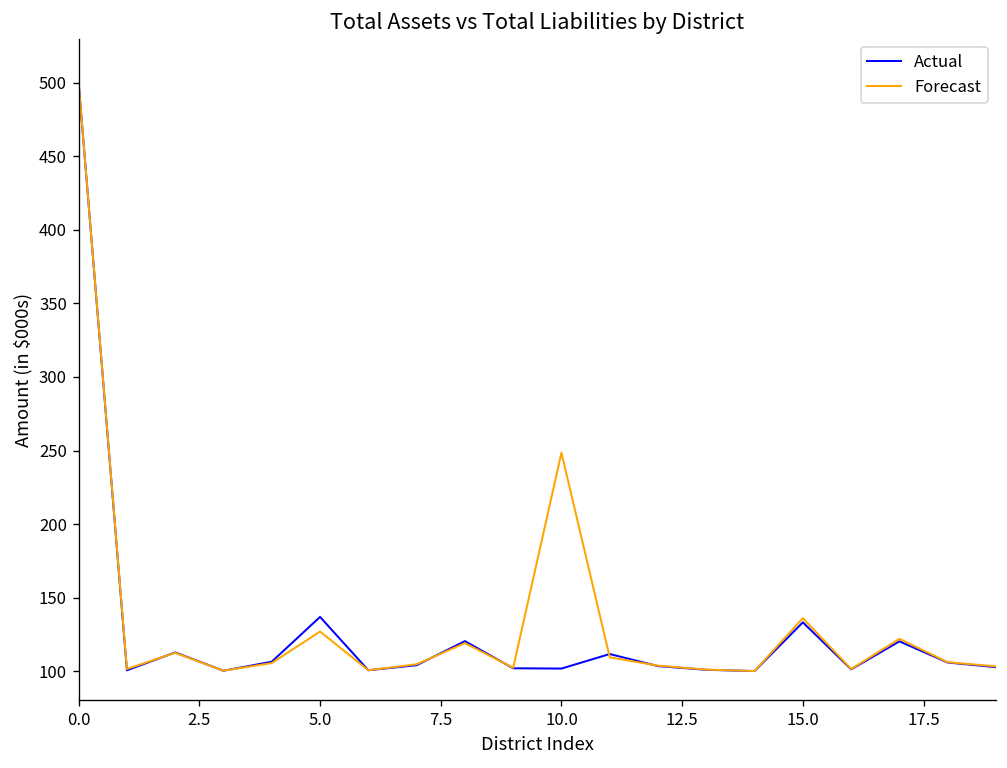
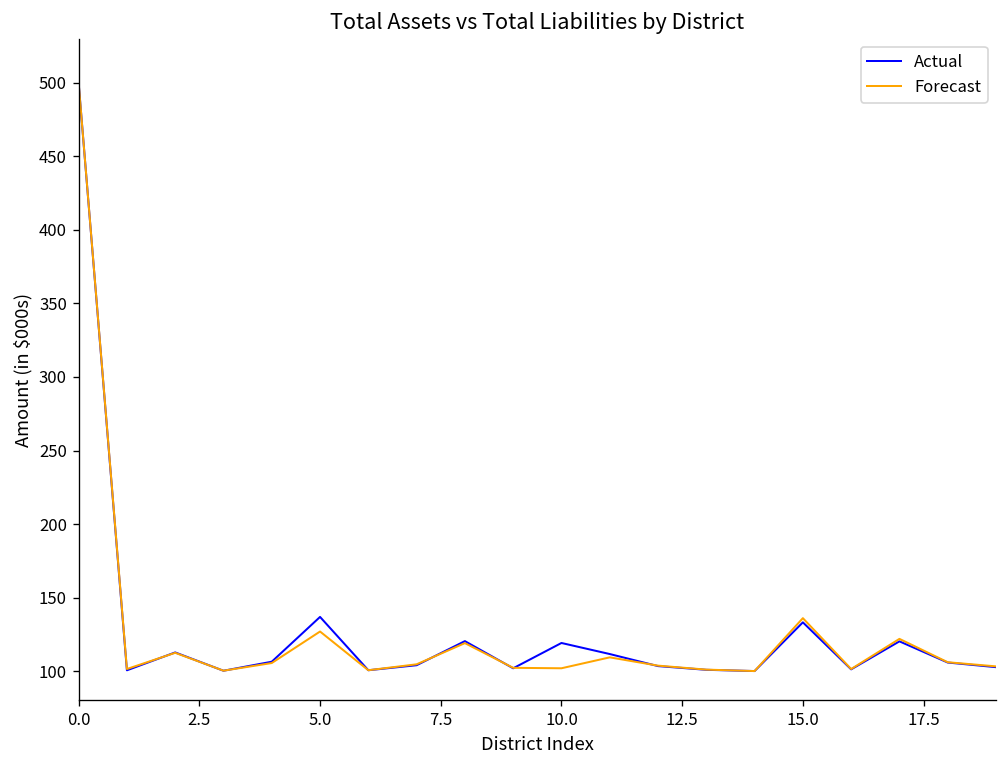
Actual, 10.0: 102 -> 119
Forecast, 10.0: 248 -> 102
